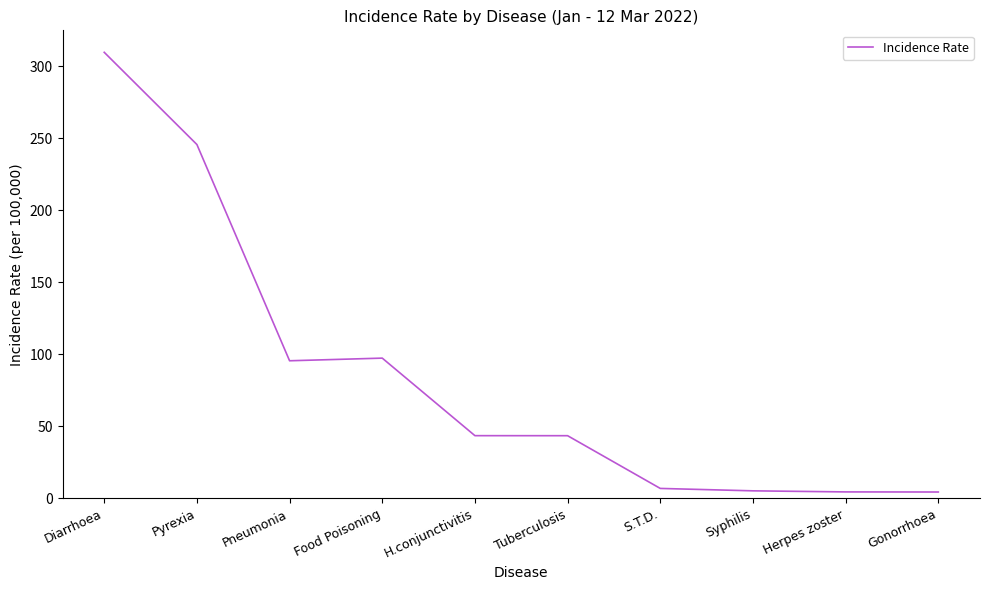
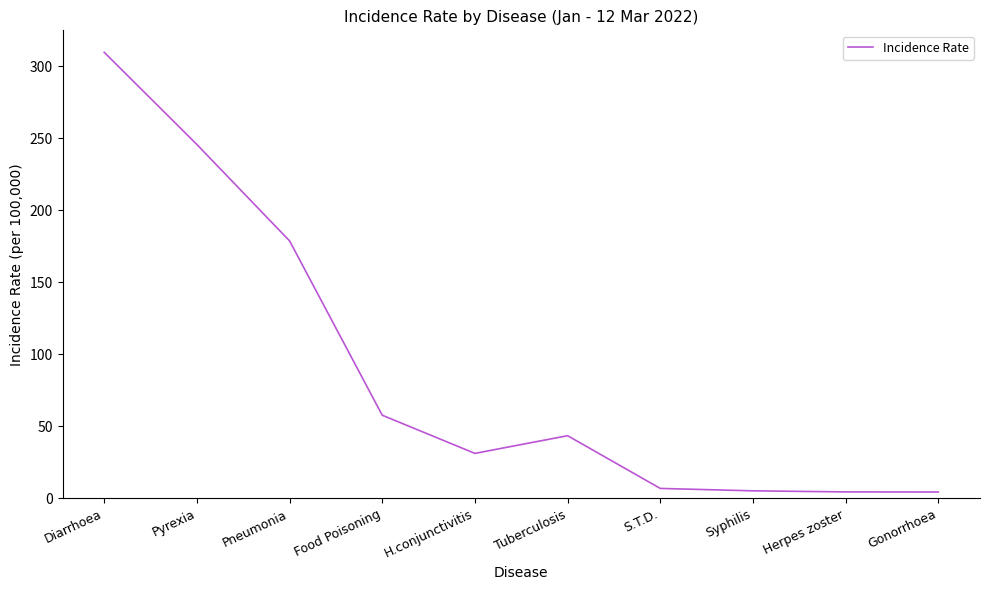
Pneumonia: 96 -> 179
Food Poisoning: 97 -> 58
H.conjunctivitis: 44 -> 31
